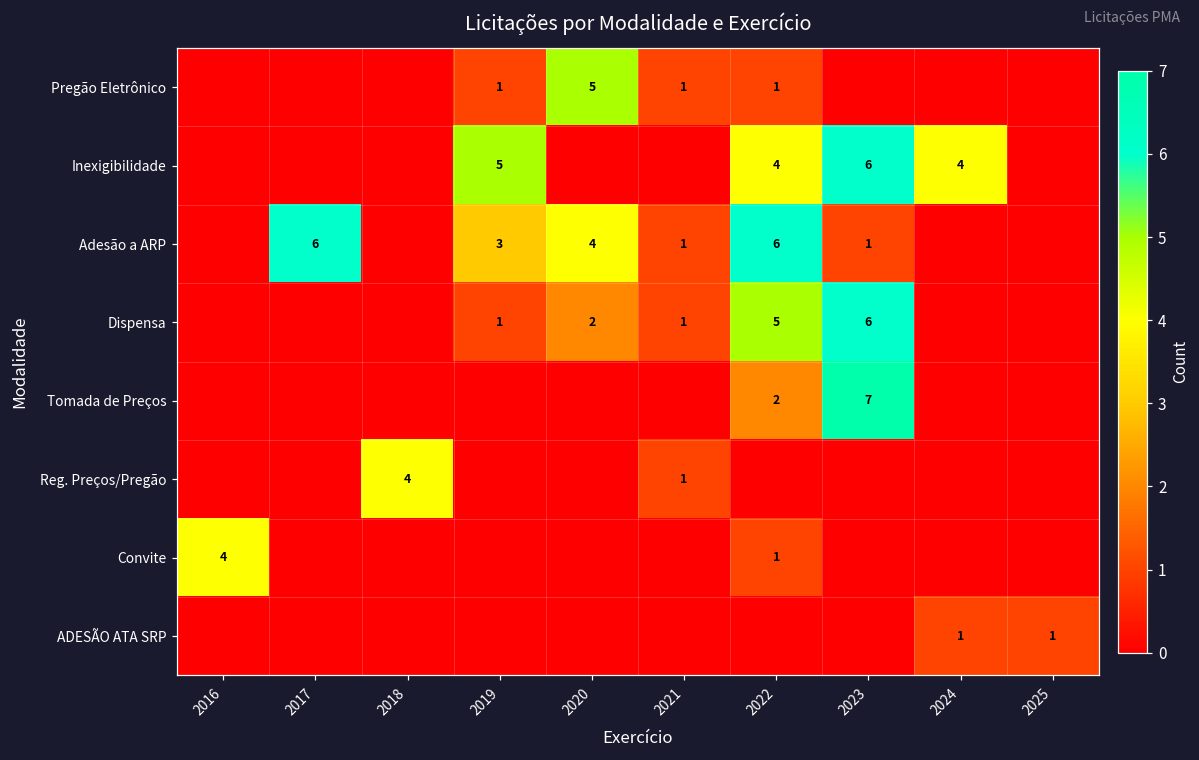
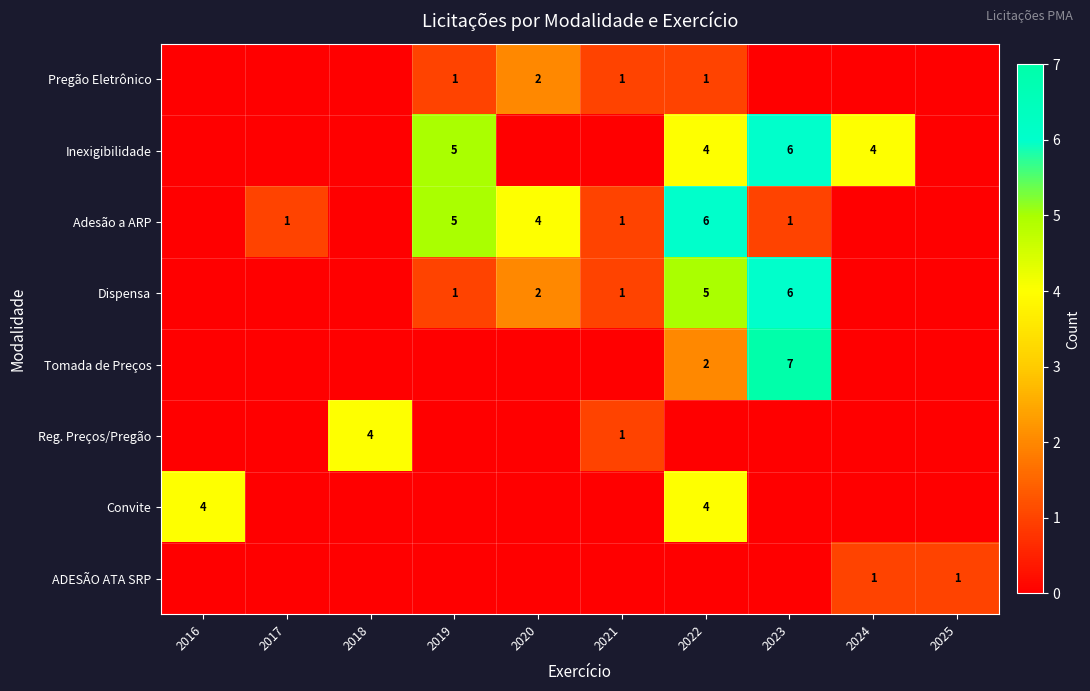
Pregão Eletrônico, 2020: 5 -> 2
Adesão a ARP, 2017: 6 -> 1
Adesão a ARP, 2019: 3 -> 5
Convite, 2022: 1 -> 4
